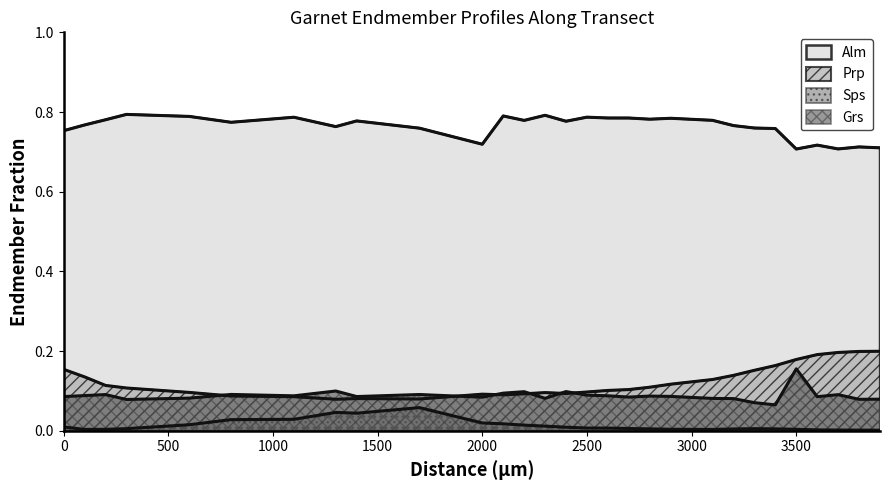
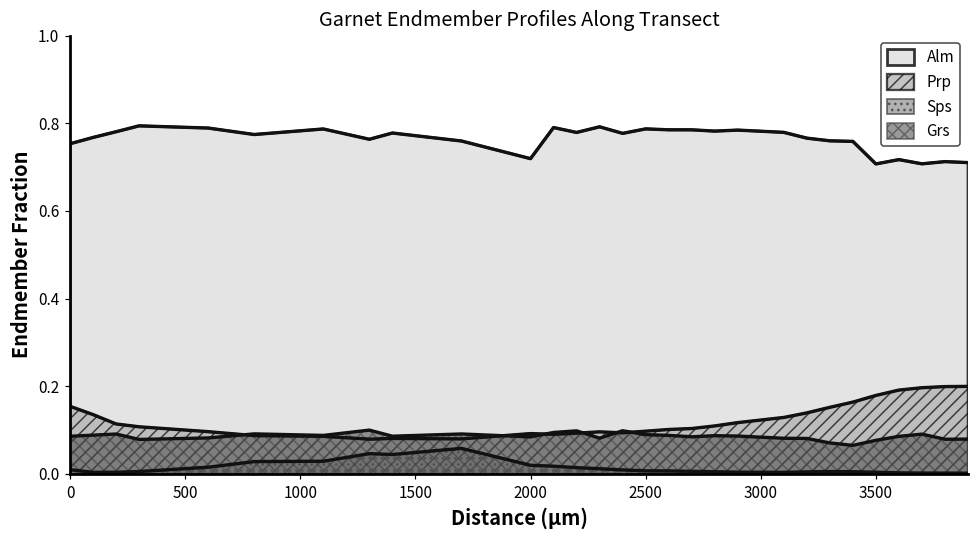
Grs, 3500: 0.16 -> 0.08
